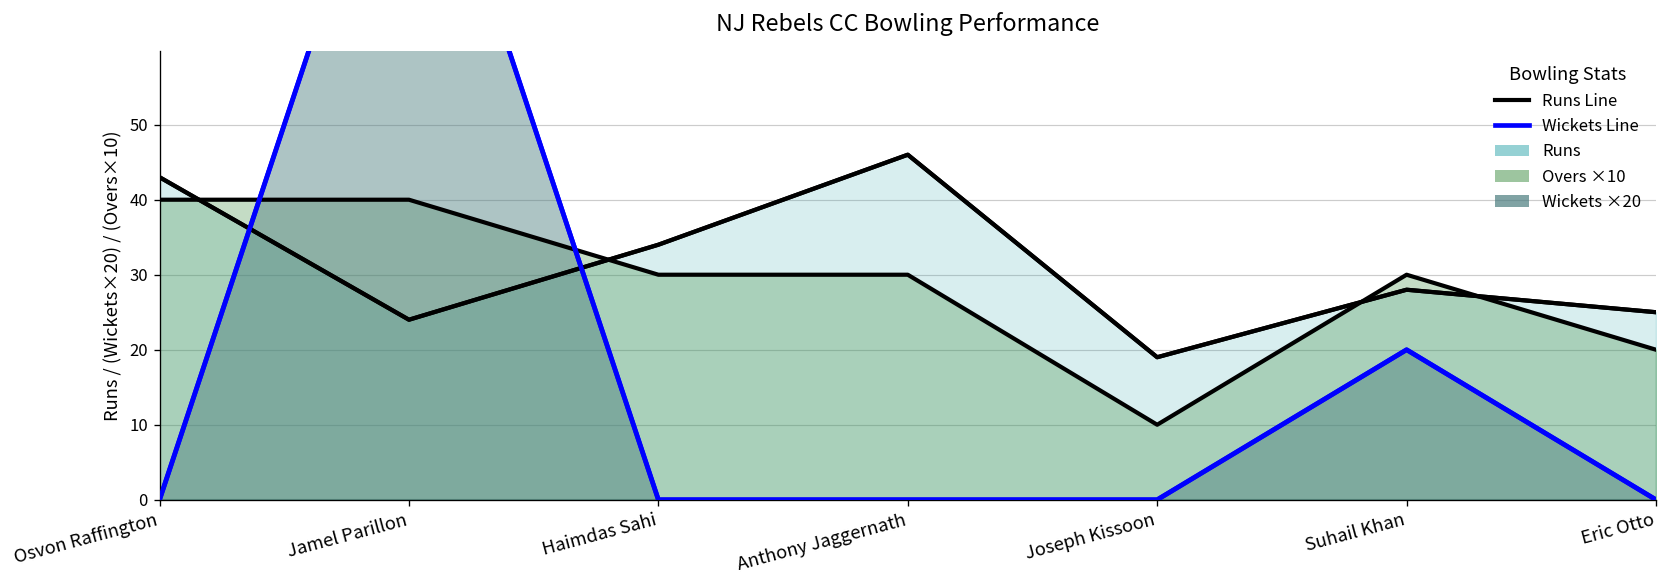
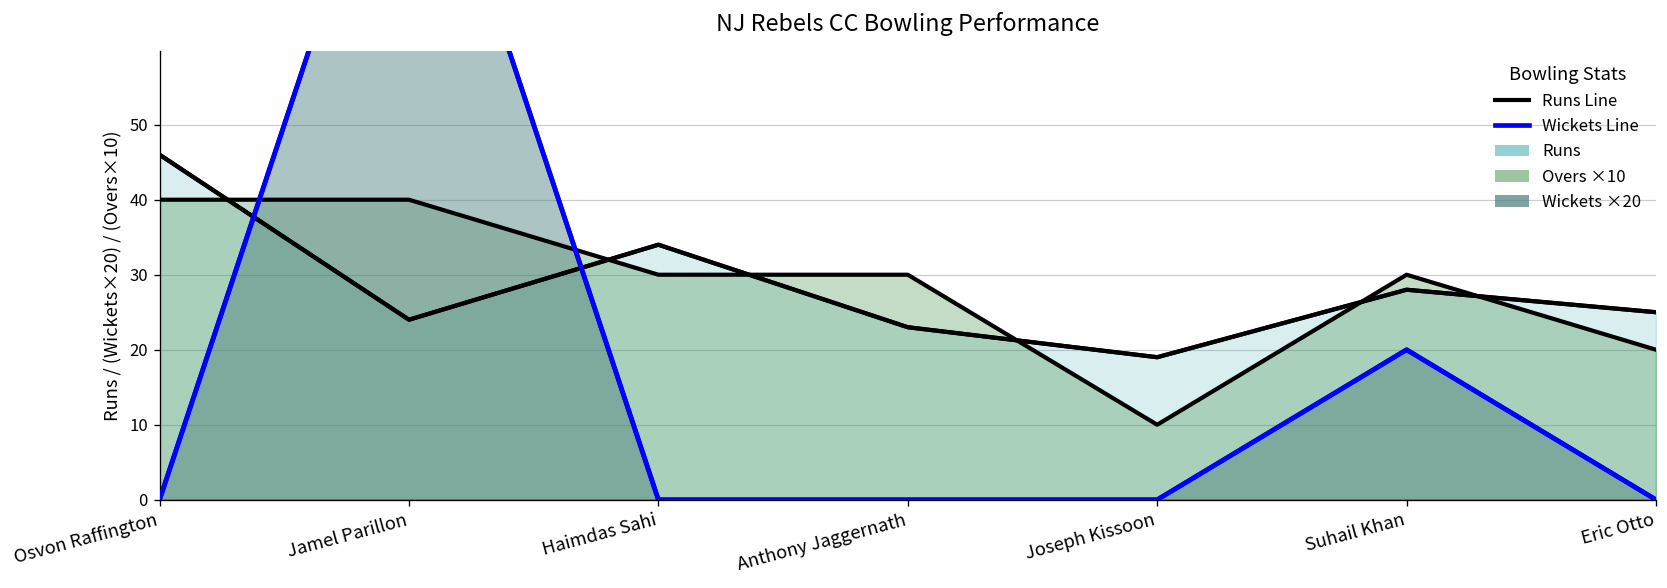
Runs, Osvon Raffington: 43 -> 46
Runs, Anthony Jaggernath: 46 -> 23
